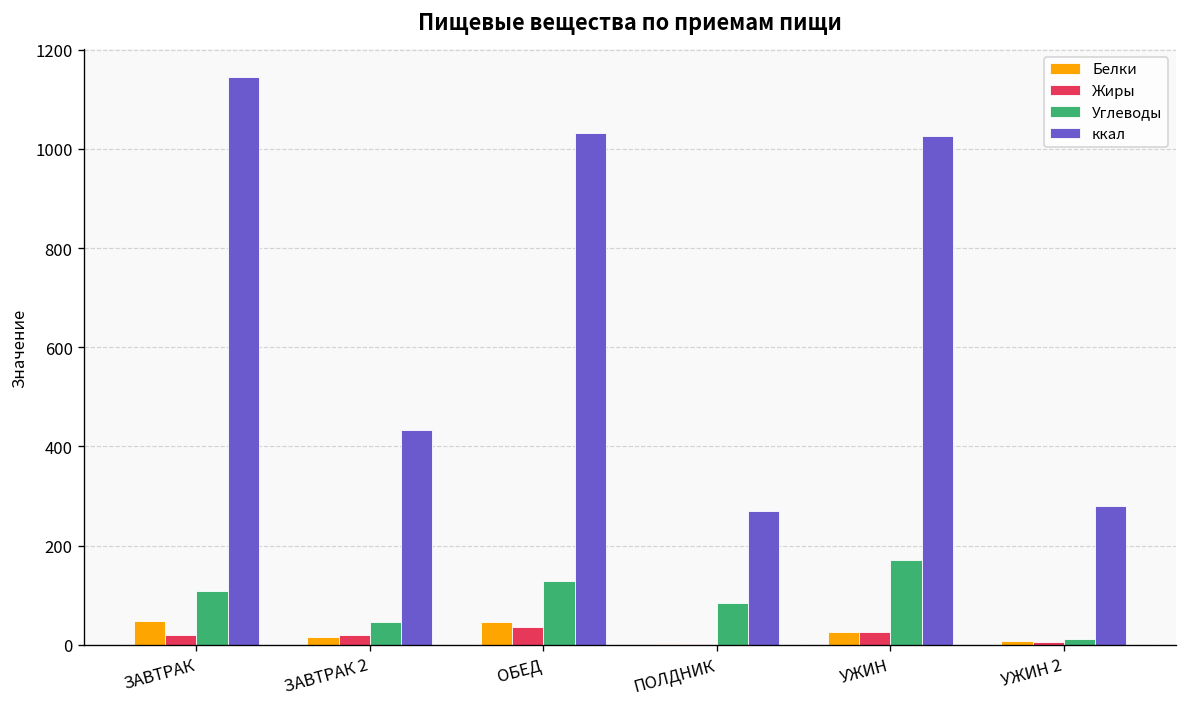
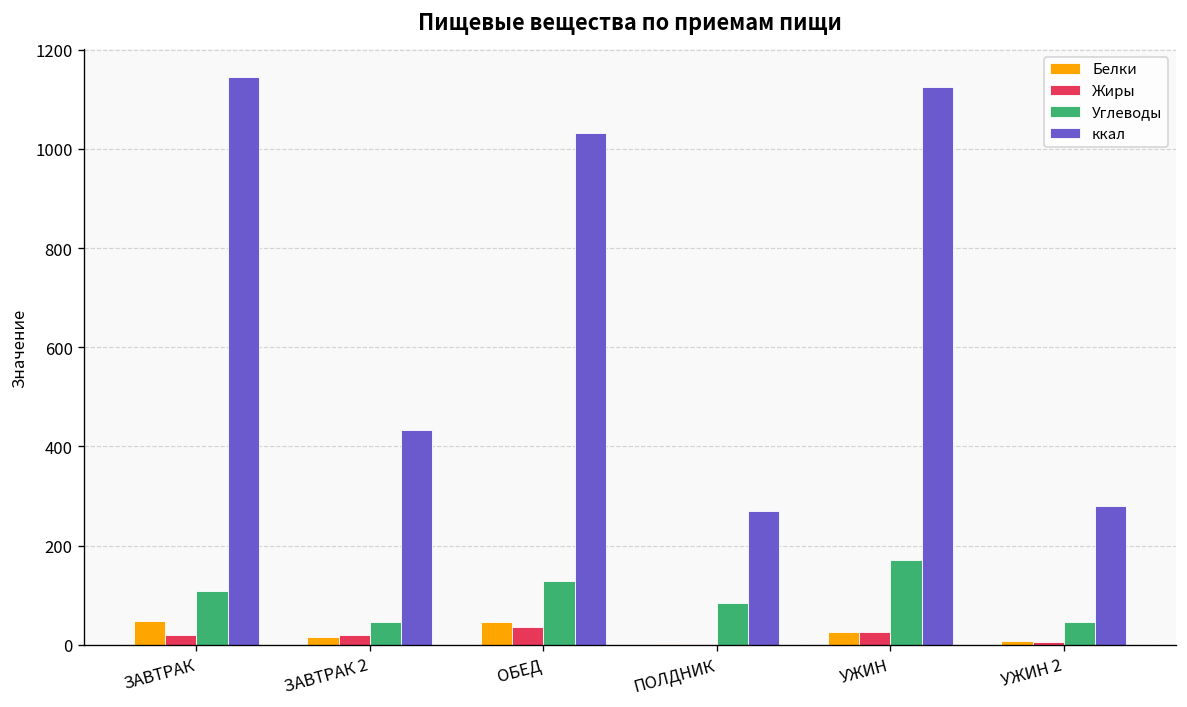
ккал, УЖИН: 1030 -> 1130
Углеводы, УЖИН 2: 10 -> 50
